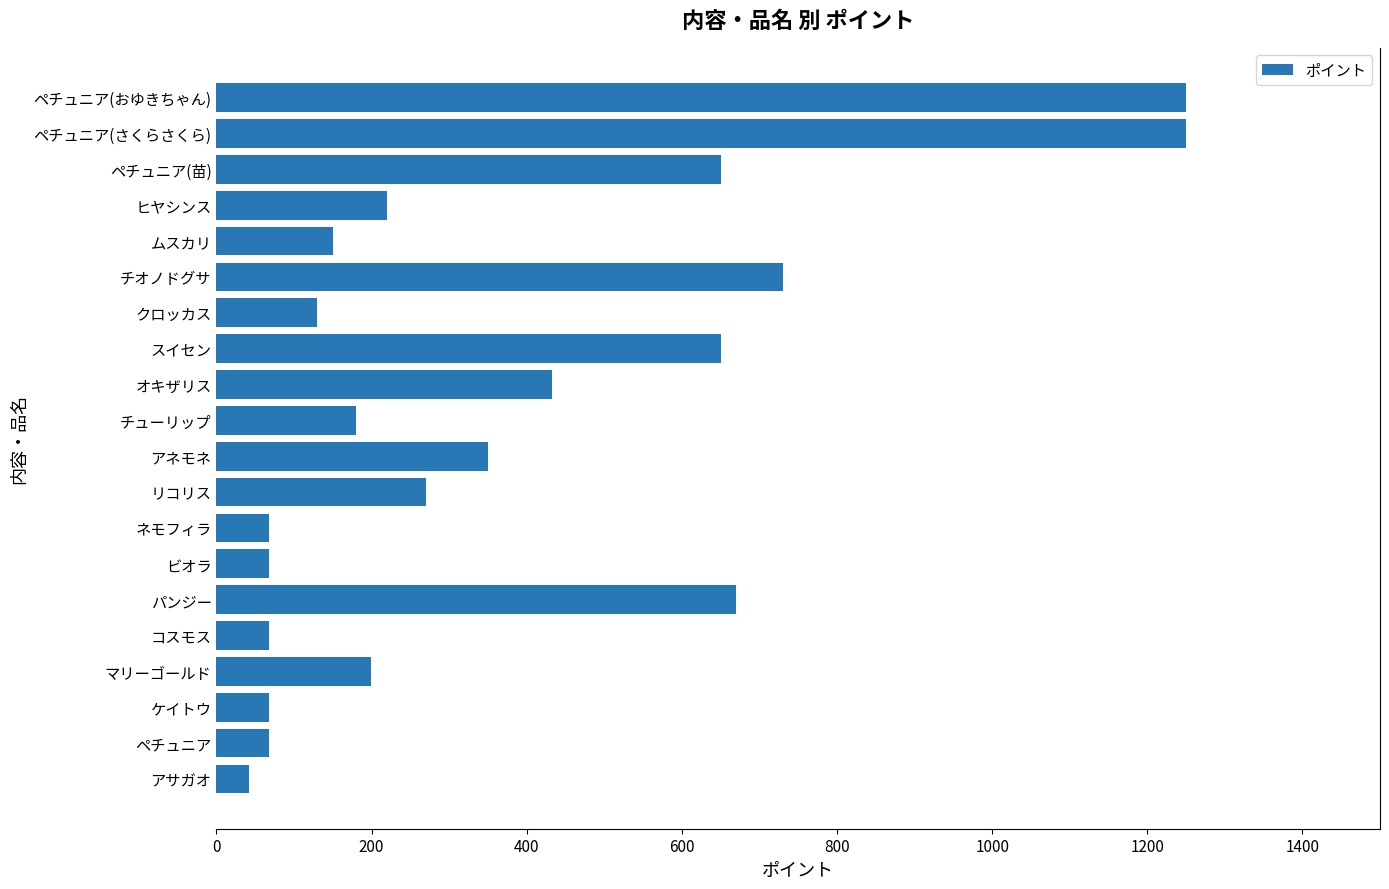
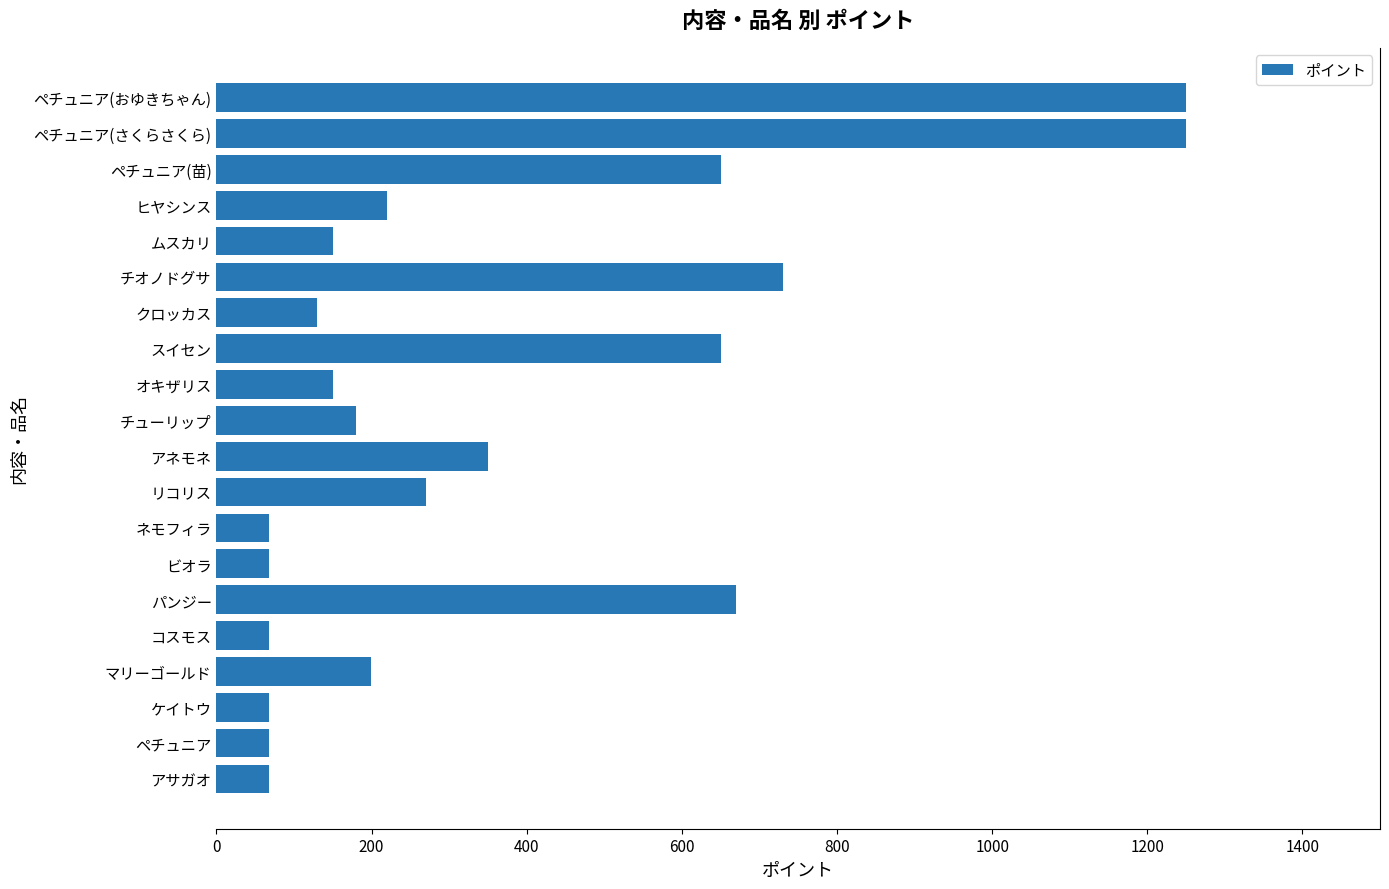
オキザリス: 430 -> 150
アサガオ: 40 -> 70
